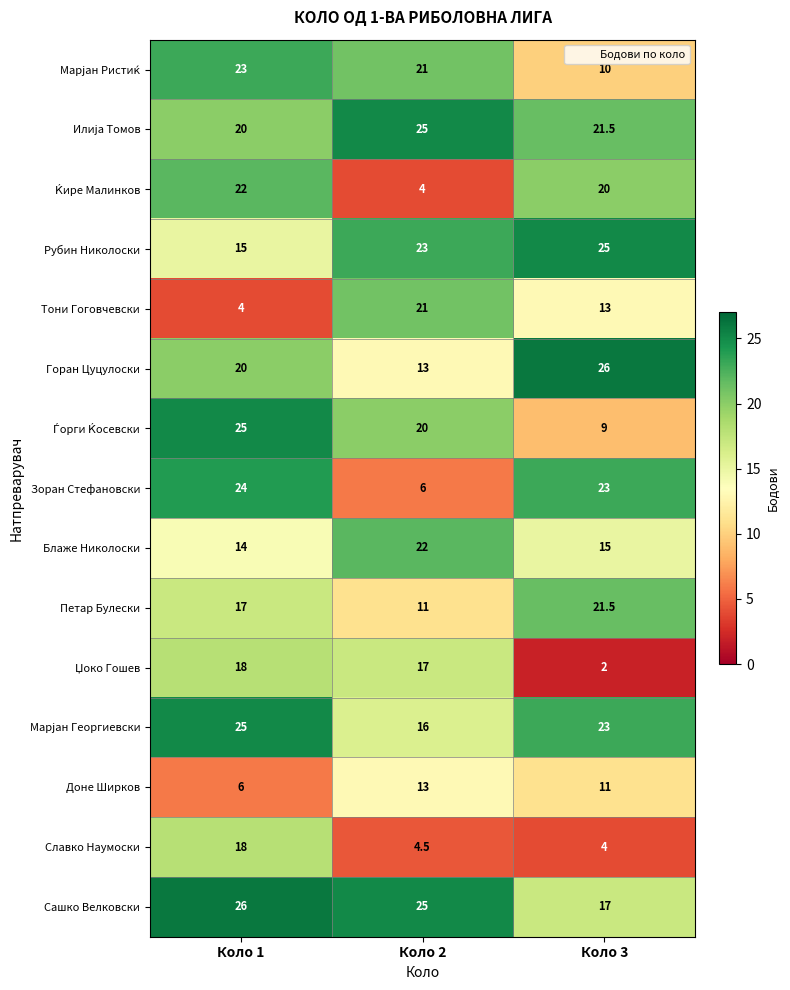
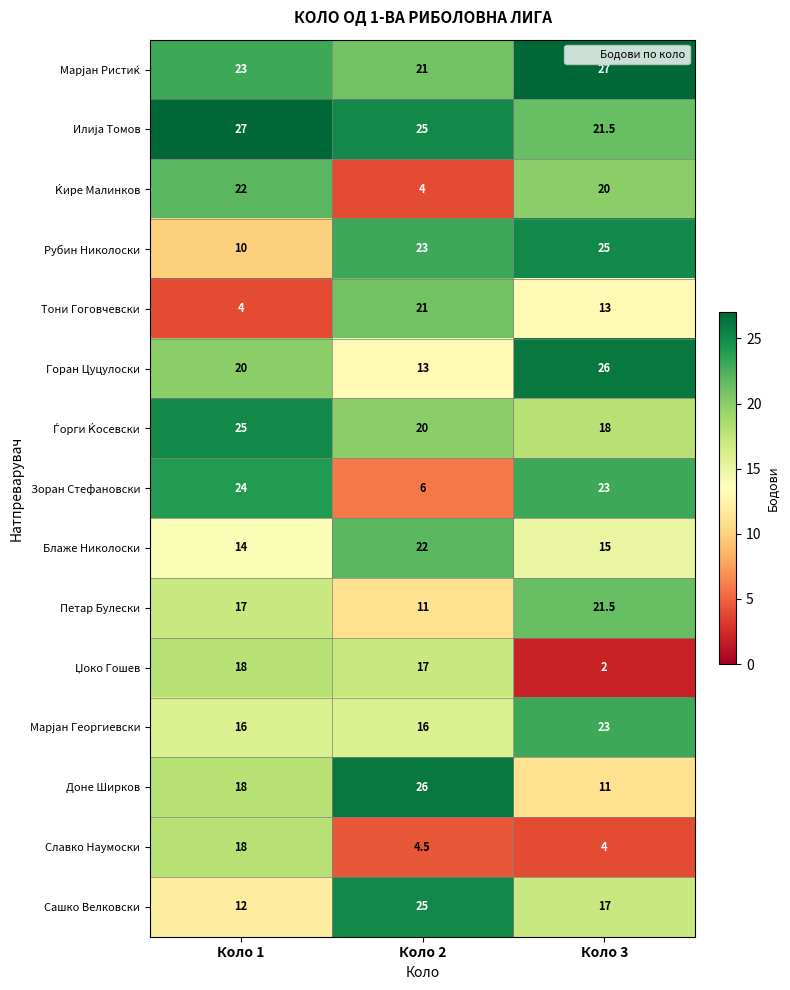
Марјан Ристиќ, Коло 3: 10 -> 27
Илија Томов, Коло 1: 20 -> 27
Рубин Николоски, Коло 1: 15 -> 10
Ѓорги Ќосевски, Коло 3: 9 -> 18
Марјан Георгиевски, Коло 1: 25 -> 16
Доне Ширков, Коло 1: 6 -> 18
Доне Ширков, Коло 2: 13 -> 26
Сашко Велковски, Коло 1: 26 -> 12
